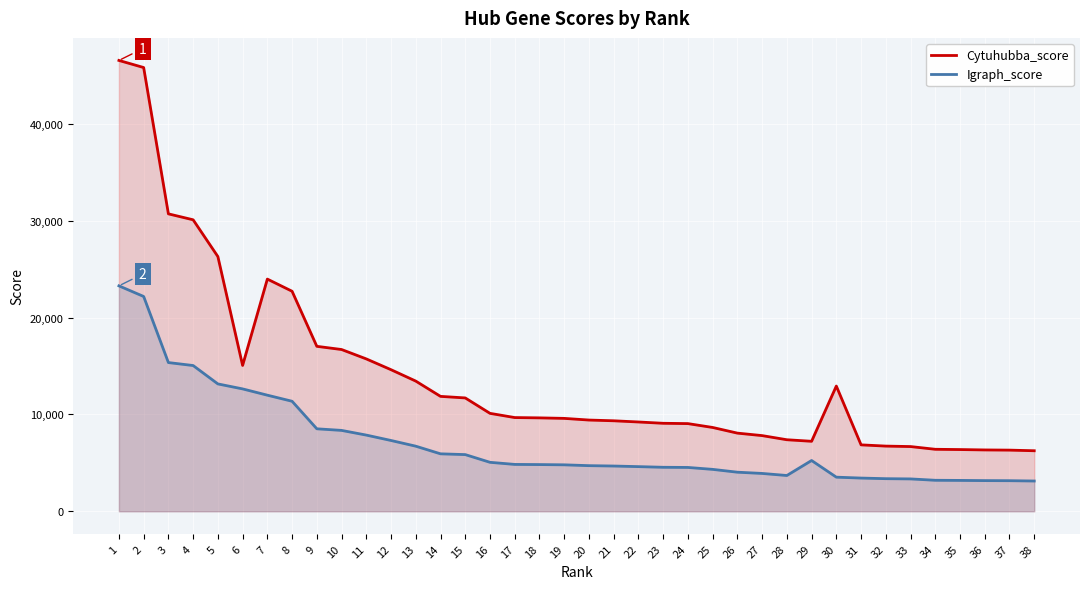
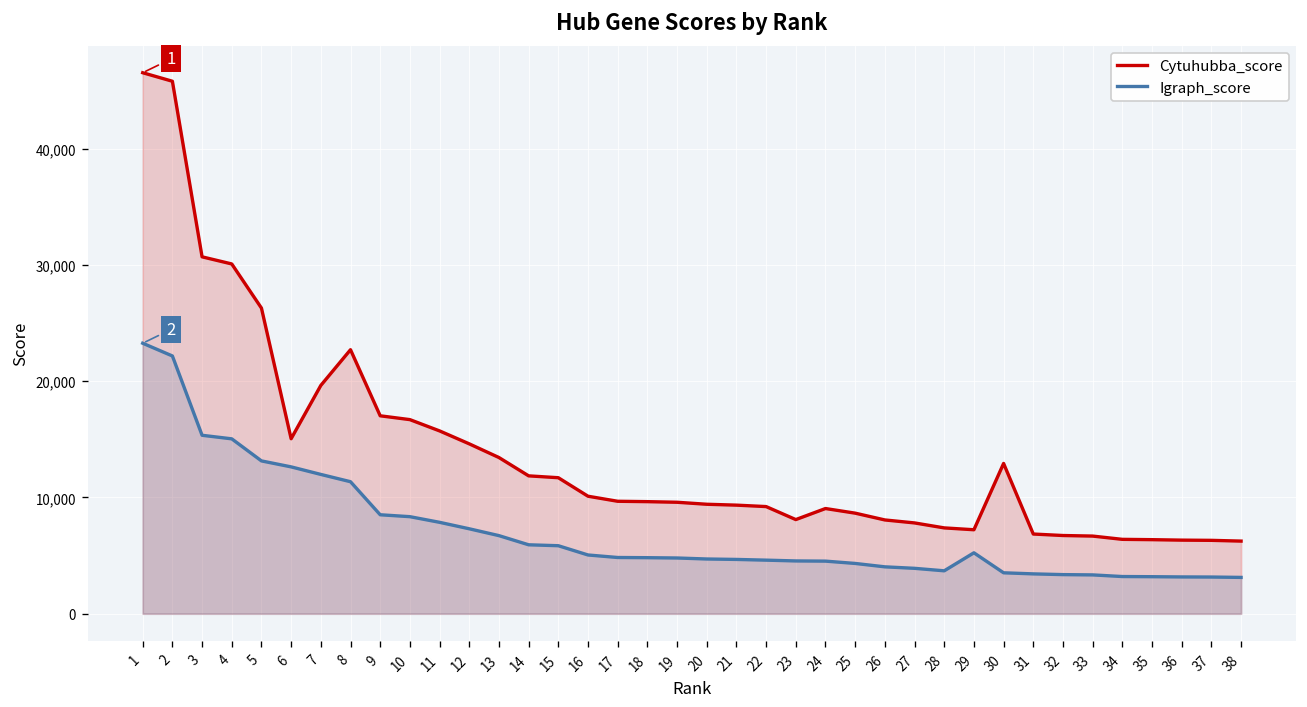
Cytuhubba_score, 7: 24,000 -> 20,000
Cytuhubba_score, 23: 9,000 -> 8,000
